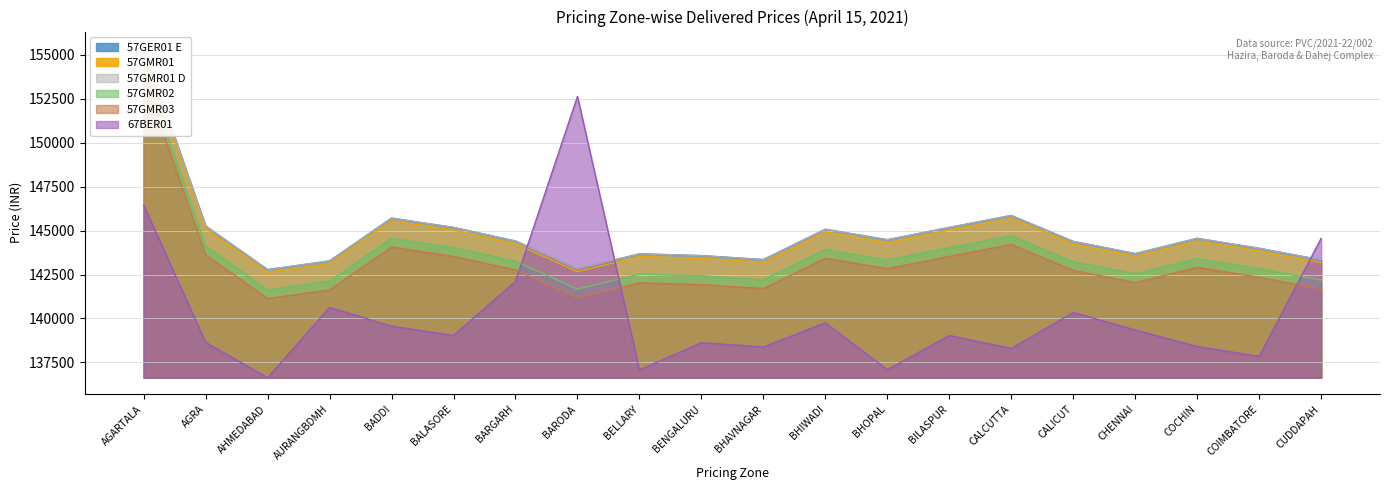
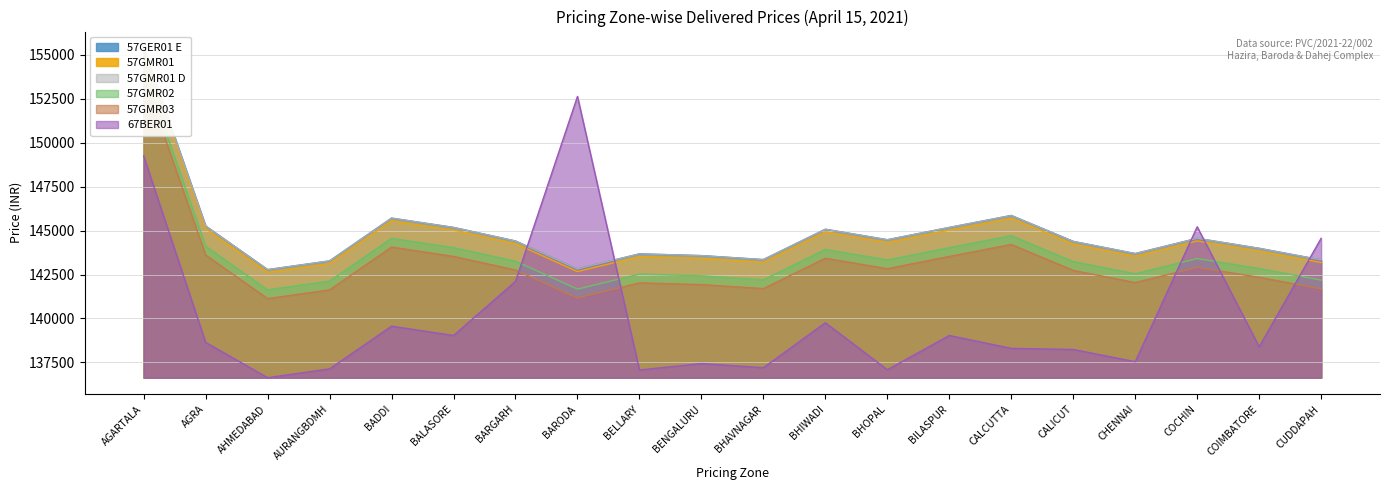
67BER01, AGARTALA: 146400 -> 149200
67BER01, AURANGBDMH: 140600 -> 137100
67BER01, BENGALURU: 138600 -> 137400
67BER01, BHAVNAGAR: 138400 -> 137200
67BER01, CALICUT: 140300 -> 138200
67BER01, CHENNAI: 139300 -> 137500
67BER01, COCHIN: 138400 -> 145200
67BER01, COIMBATORE: 137800 -> 138400
